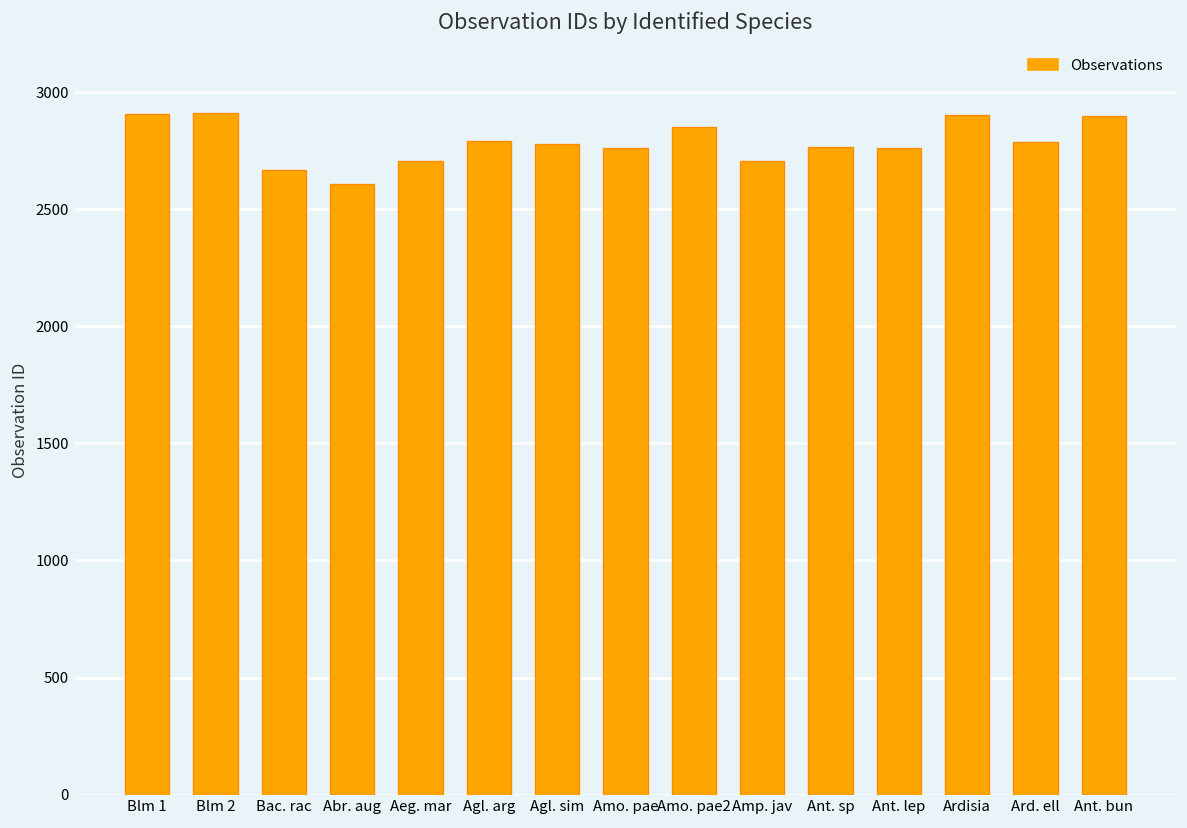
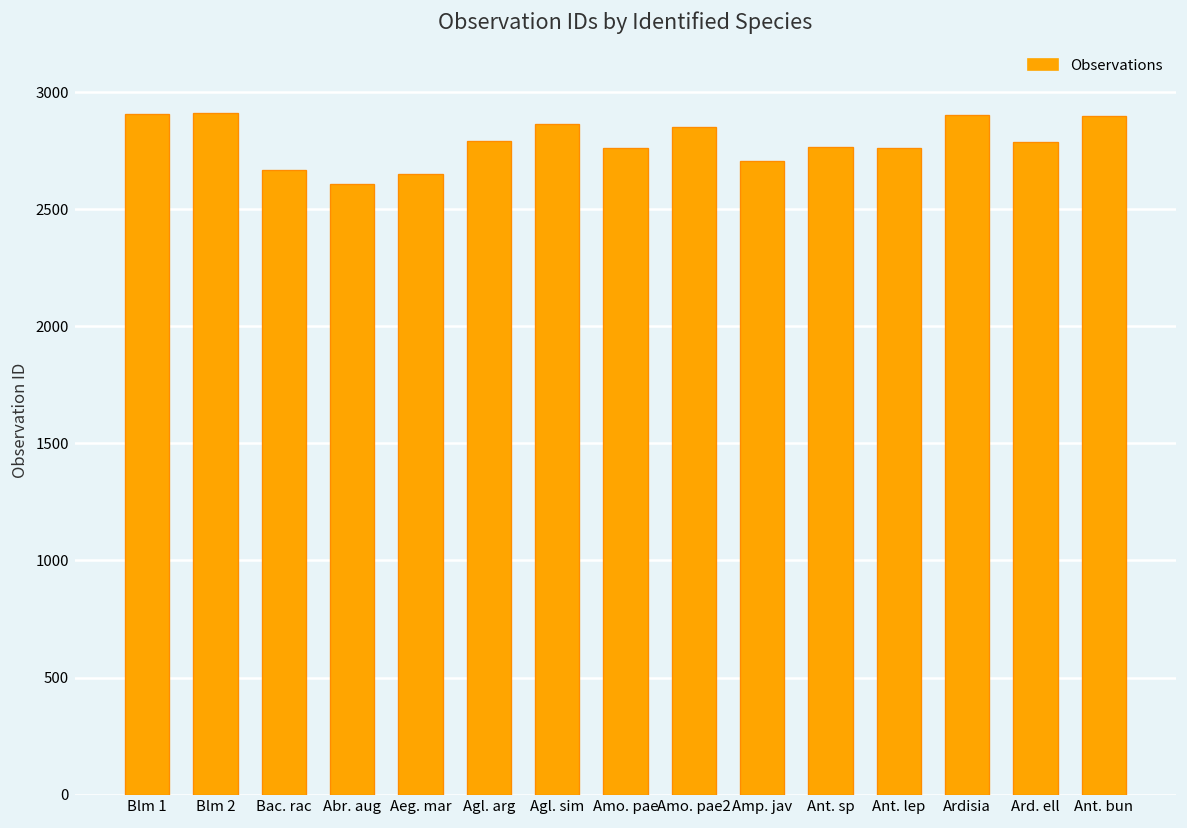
Aeg. mar: 2710 -> 2650
Agl. sim: 2780 -> 2860
